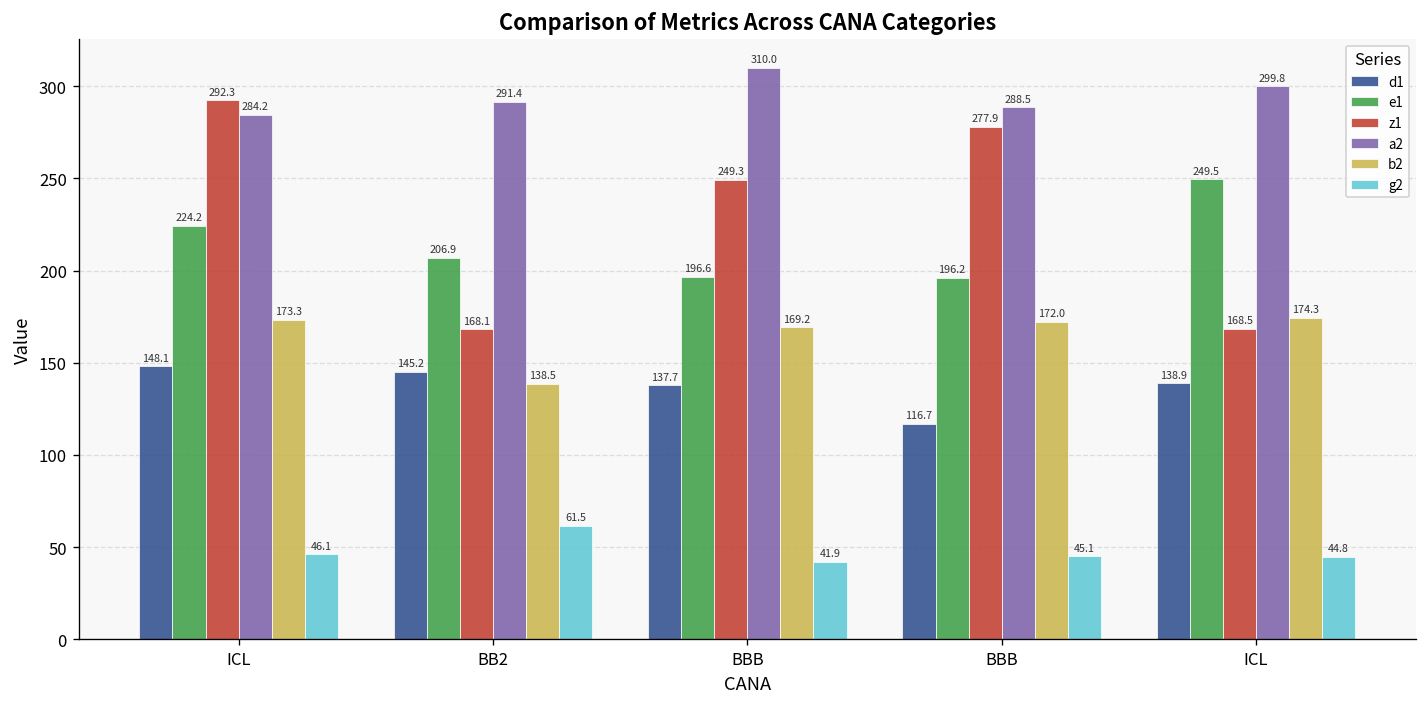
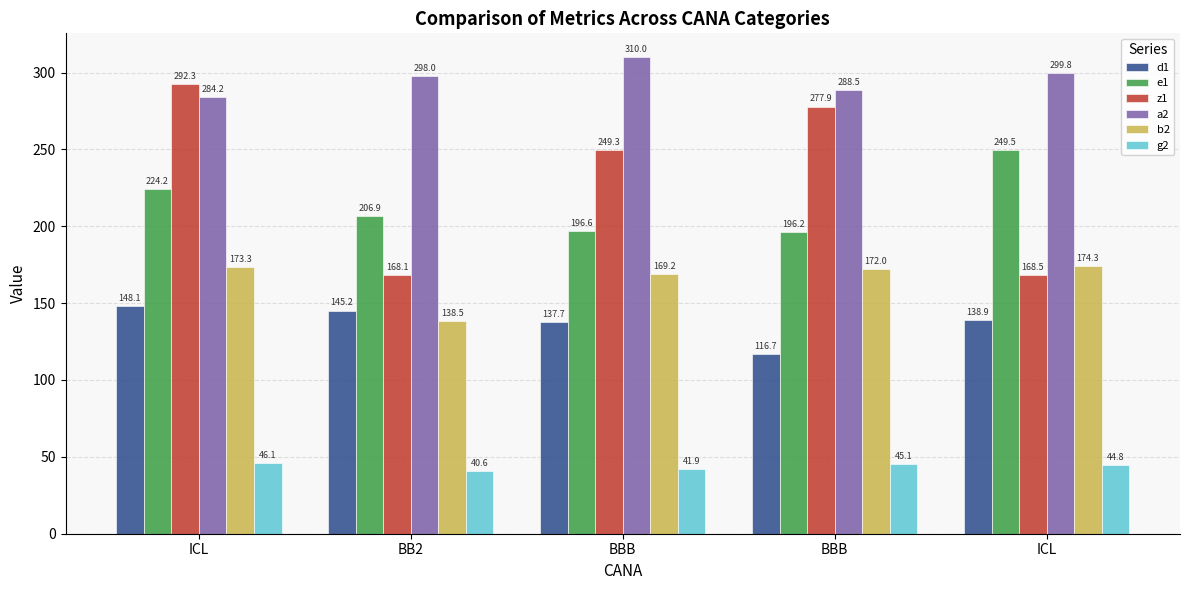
a2, BB2: 291.4 -> 298.0
g2, BB2: 61.5 -> 40.6
